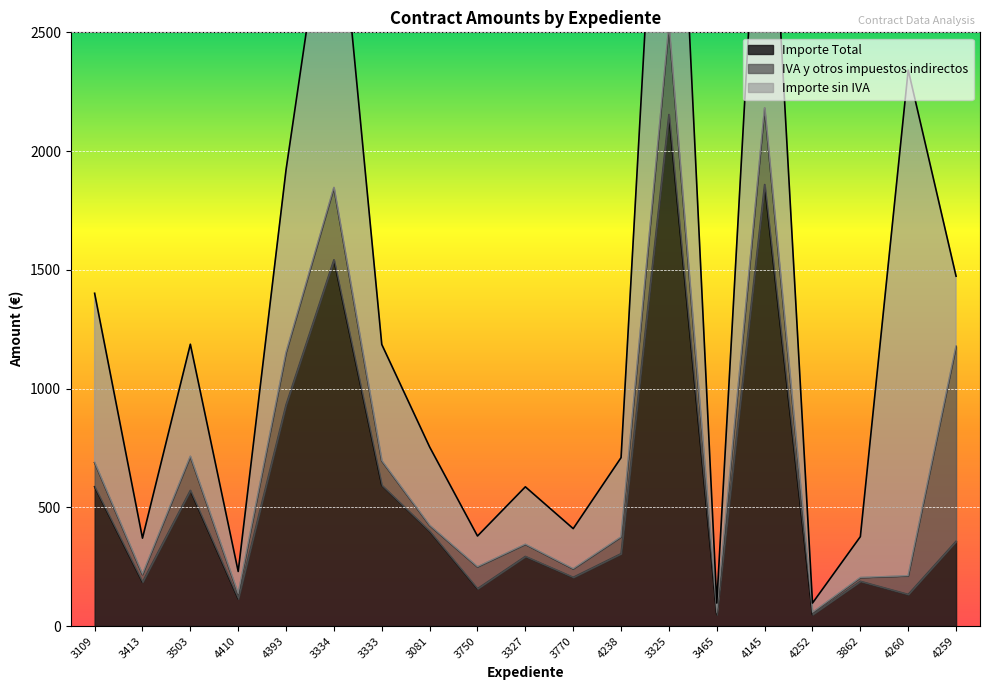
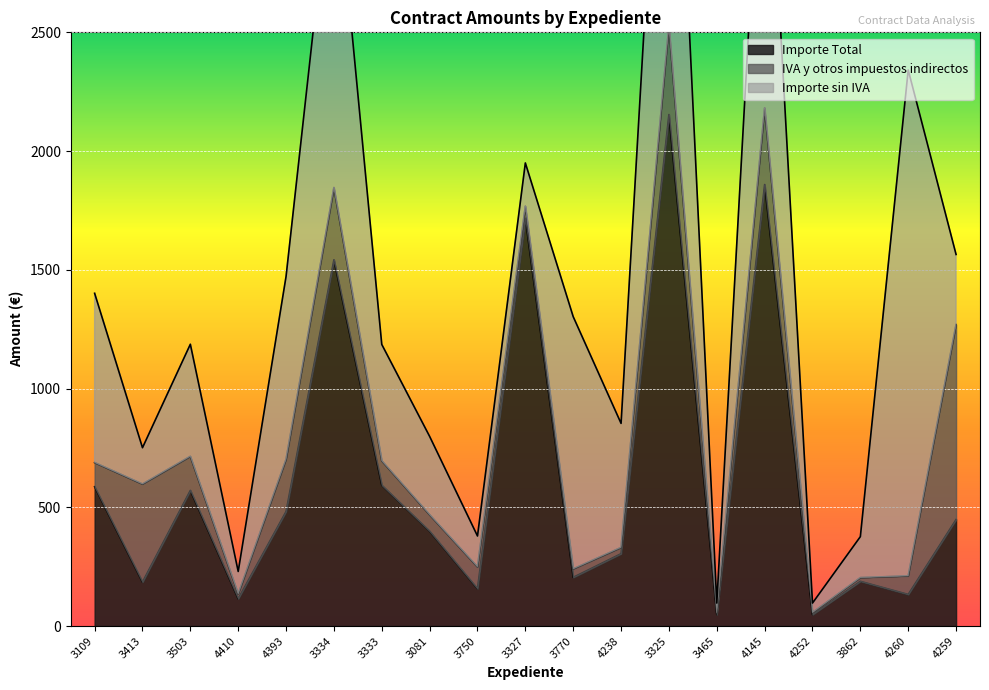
IVA y otros impuestos indirectos, 3413: 30 -> 410
Importe Total, 4393: 930 -> 480
IVA y otros impuestos indirectos, 3081: 20 -> 70
Importe Total, 3327: 290 -> 1720
Importe sin IVA, 3327: 240 -> 180
Importe sin IVA, 3770: 170 -> 1060
IVA y otros impuestos indirectos, 4238: 70 -> 30
Importe sin IVA, 4238: 330 -> 520
Importe Total, 4259: 360 -> 450
